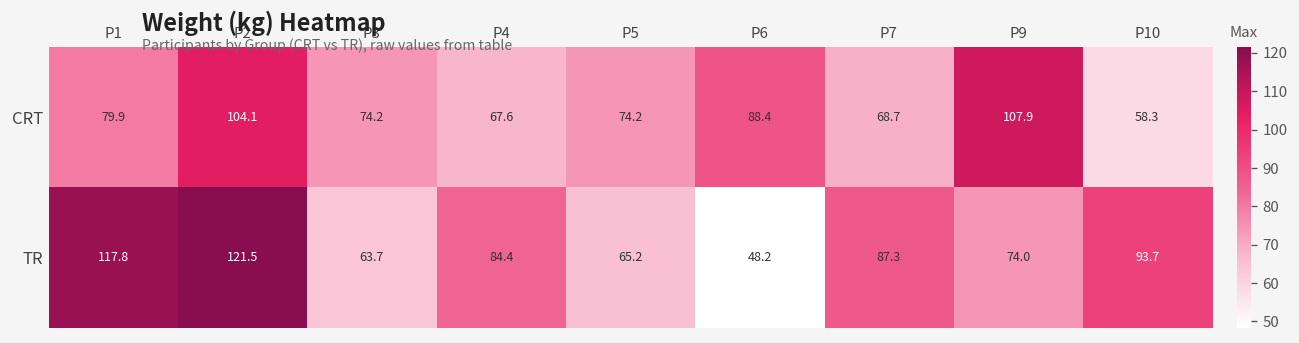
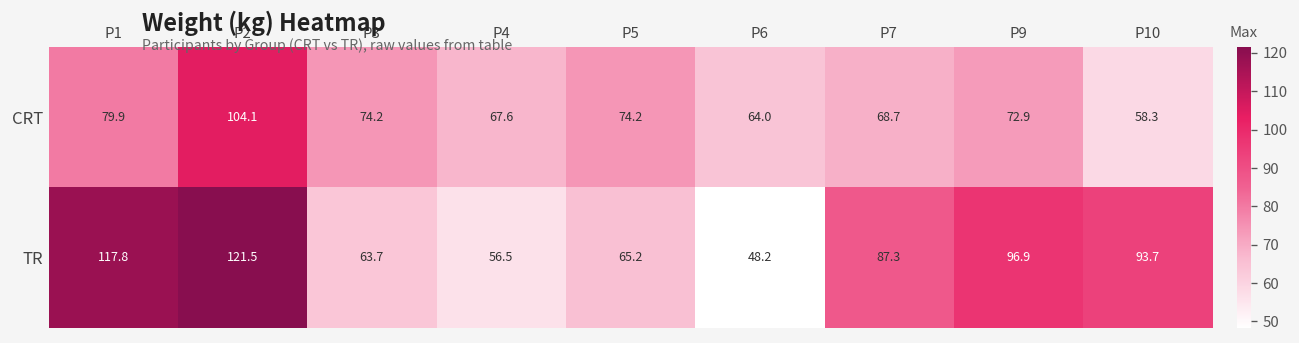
CRT, P6: 88.4 -> 64.0
CRT, P9: 107.9 -> 72.9
TR, P4: 84.4 -> 56.5
TR, P9: 74.0 -> 96.9
